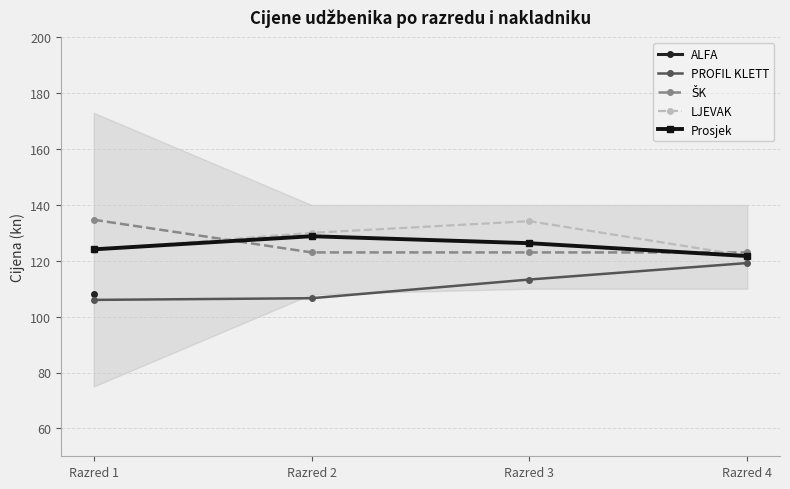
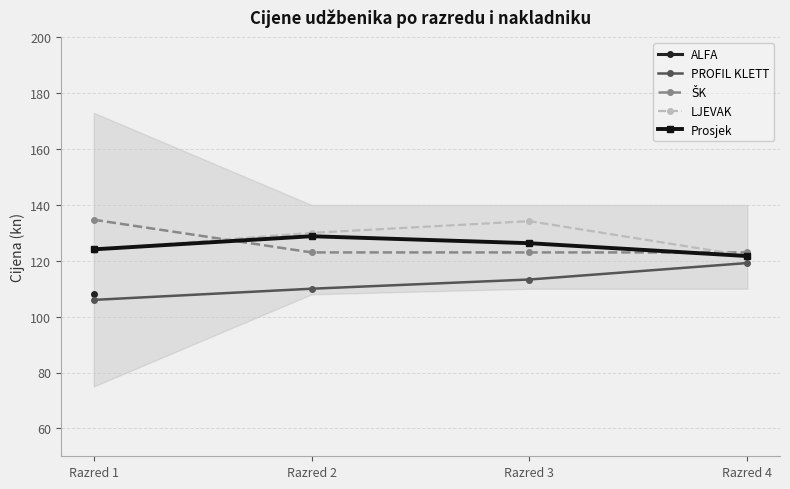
PROFIL KLETT, Razred 2: 107 -> 110
